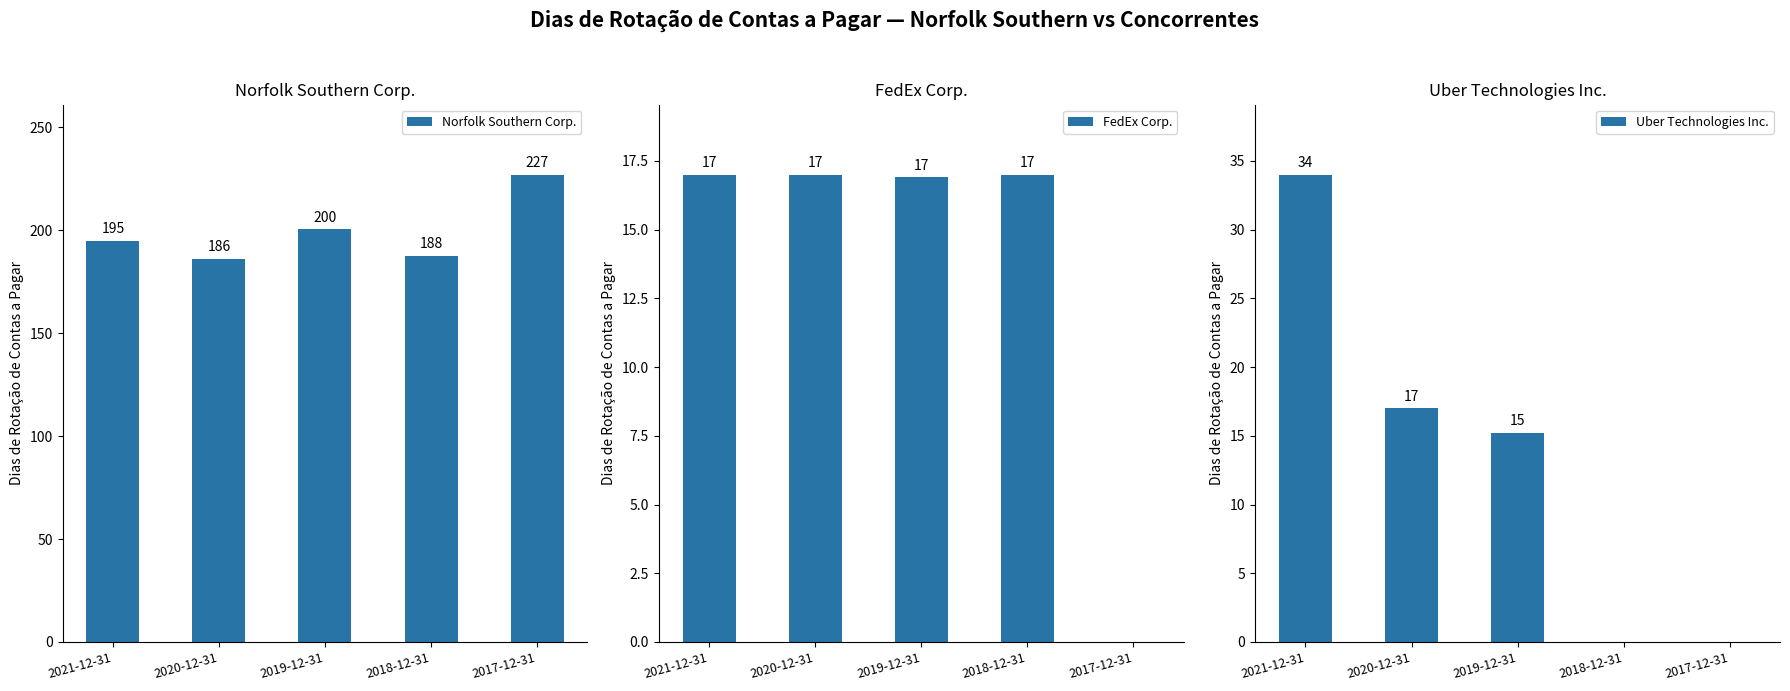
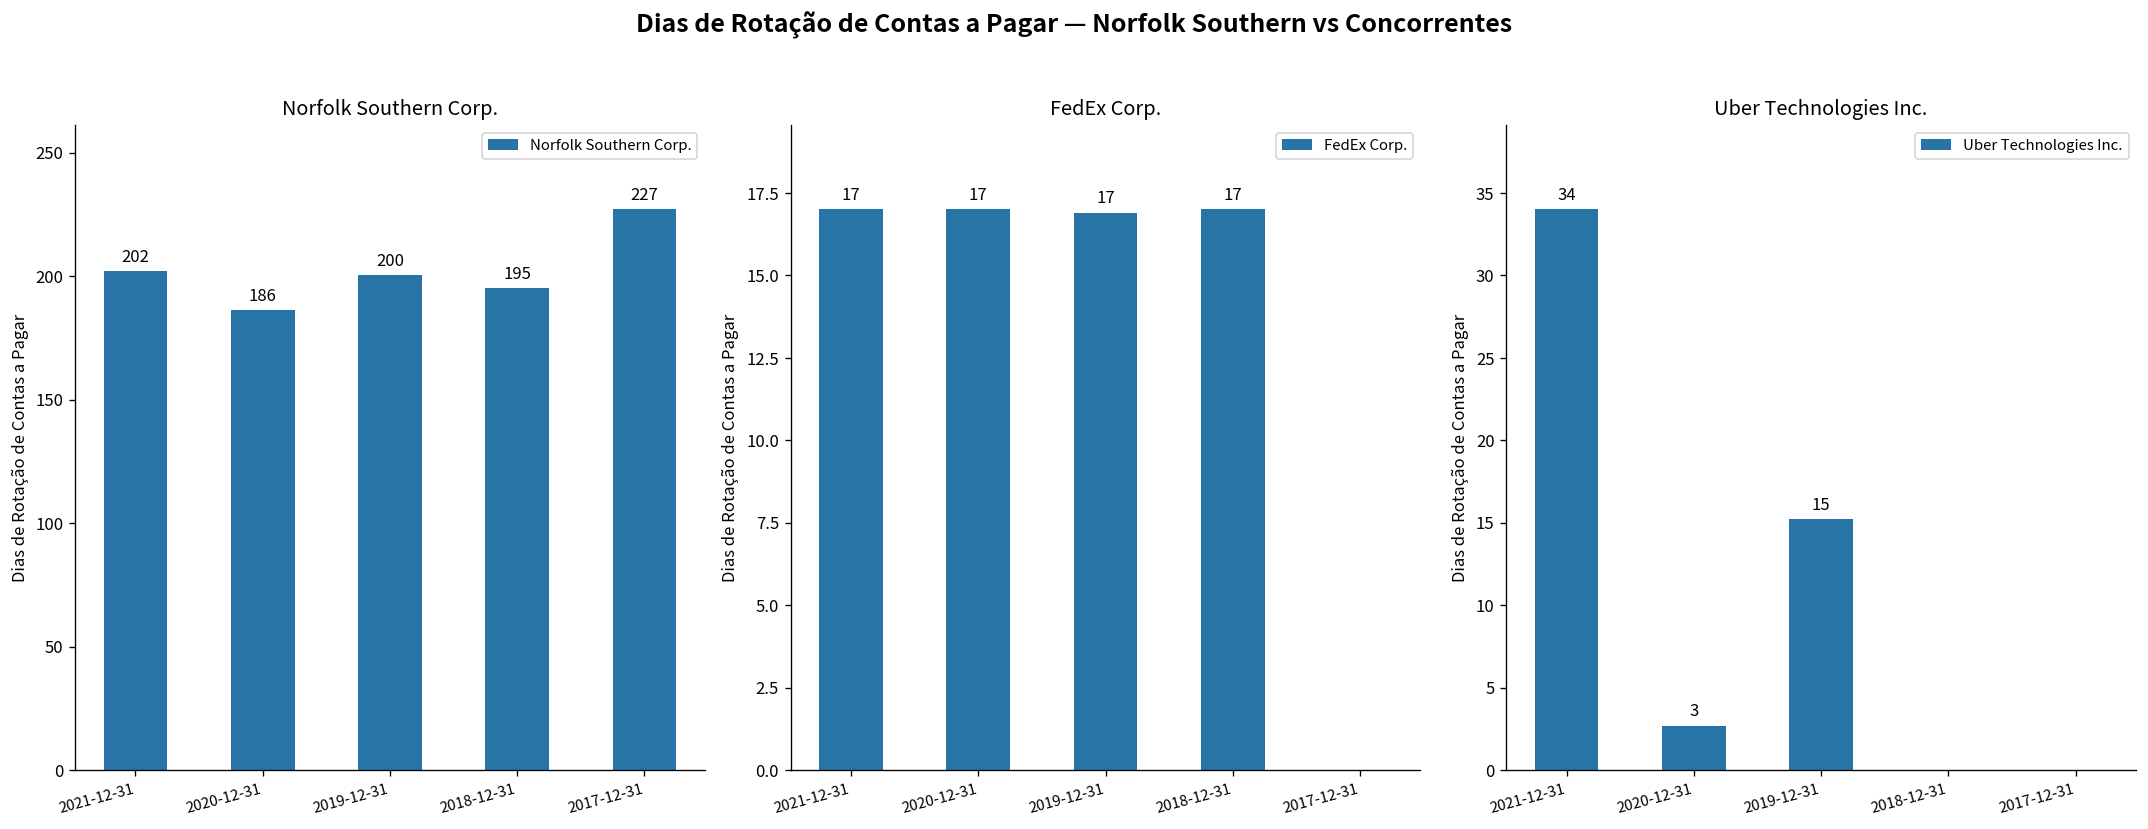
Norfolk Southern Corp., 2021-12-31: 195 -> 202
Norfolk Southern Corp., 2018-12-31: 188 -> 195
Uber Technologies Inc., 2020-12-31: 17 -> 3
